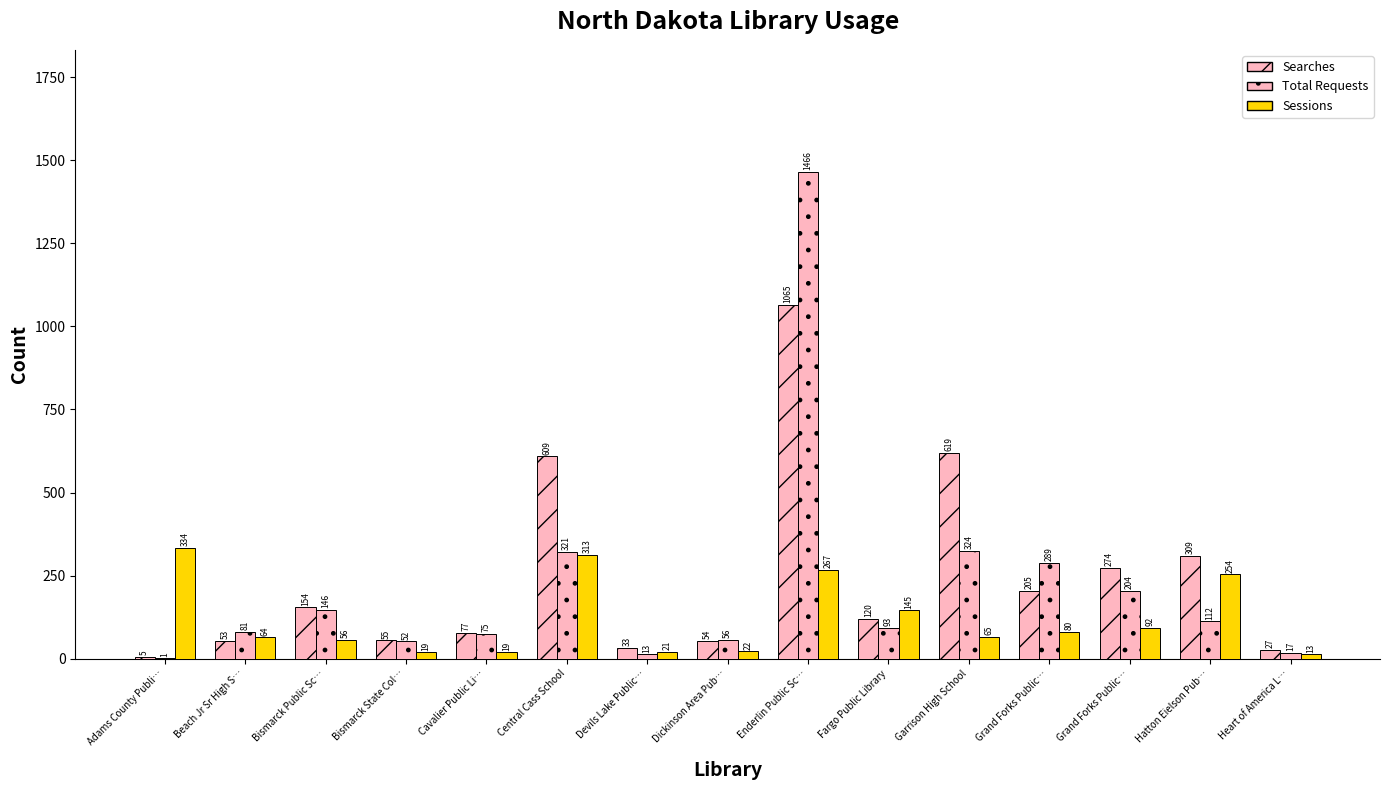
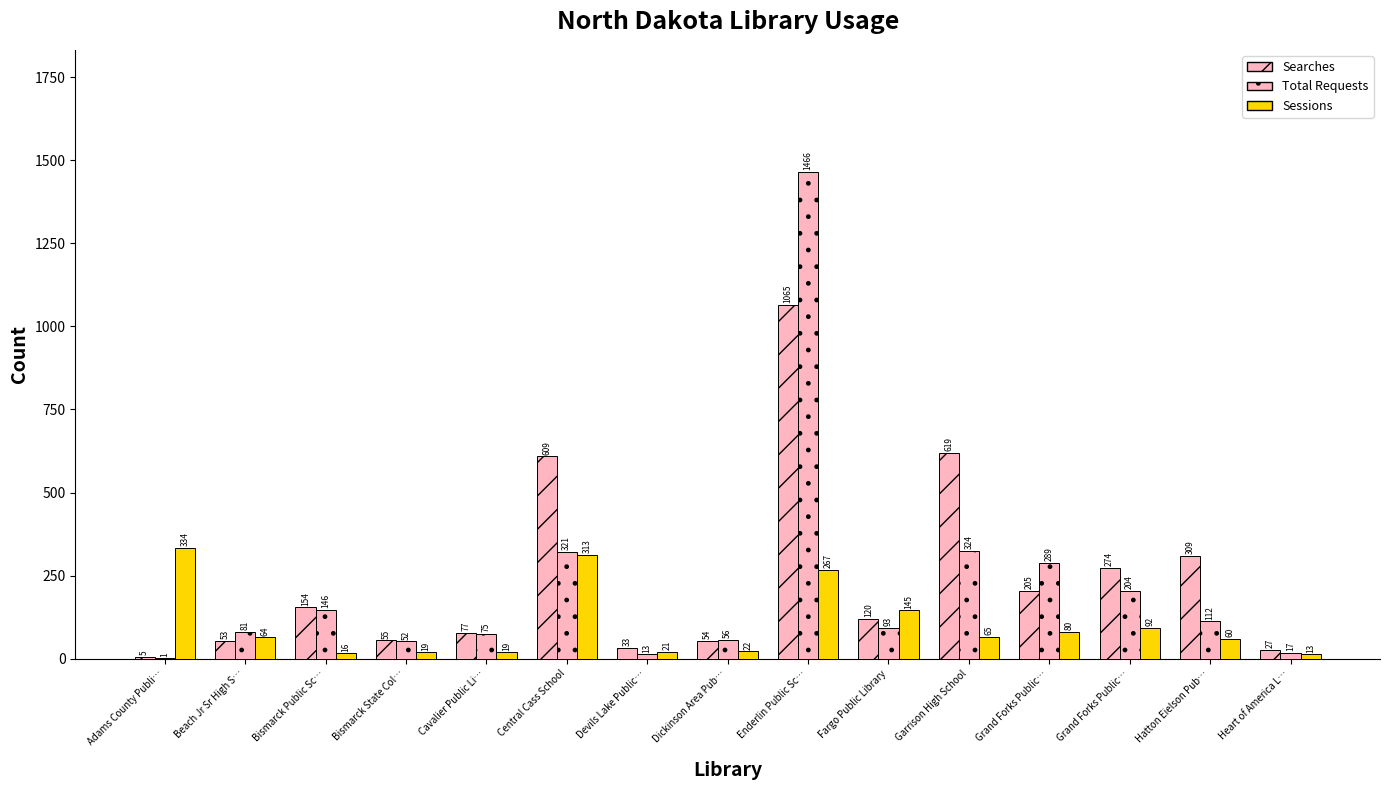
Sessions, Bismarck Public Sc…: 56 -> 16
Sessions, Hatton Eielson Pub…: 254 -> 60
